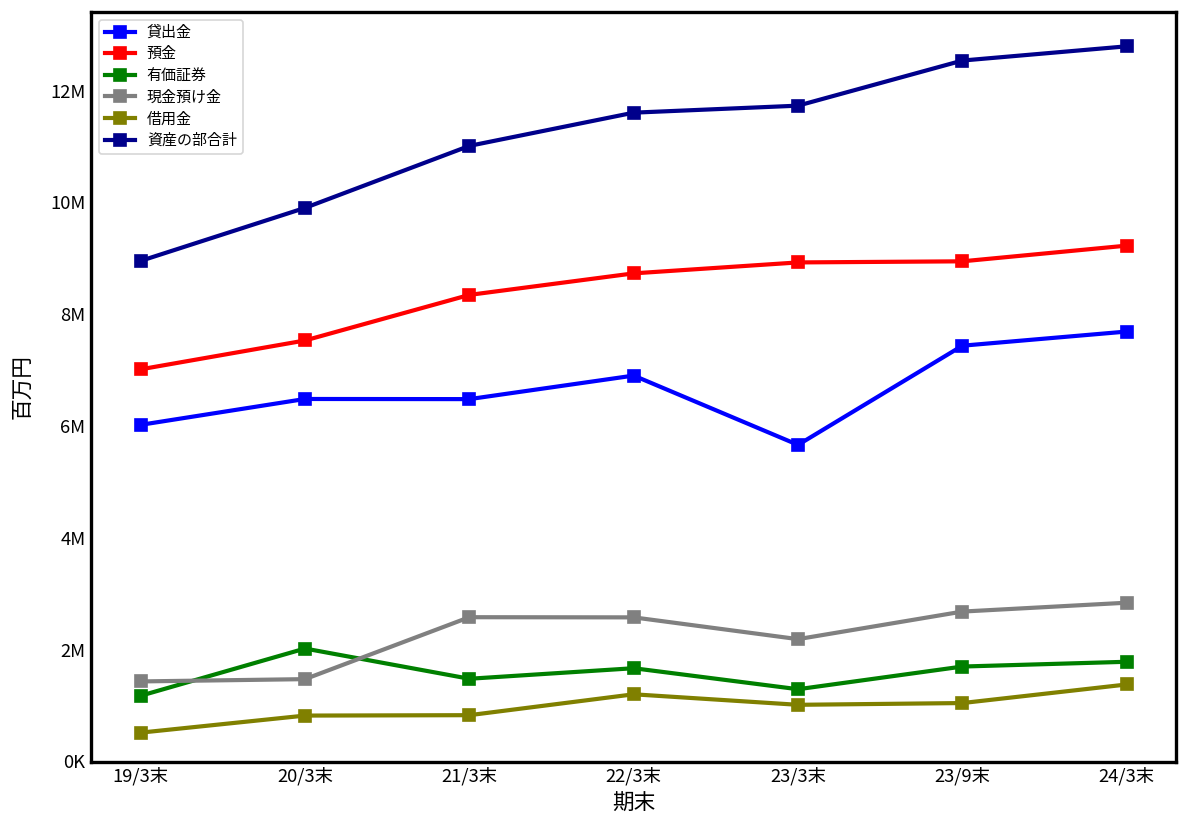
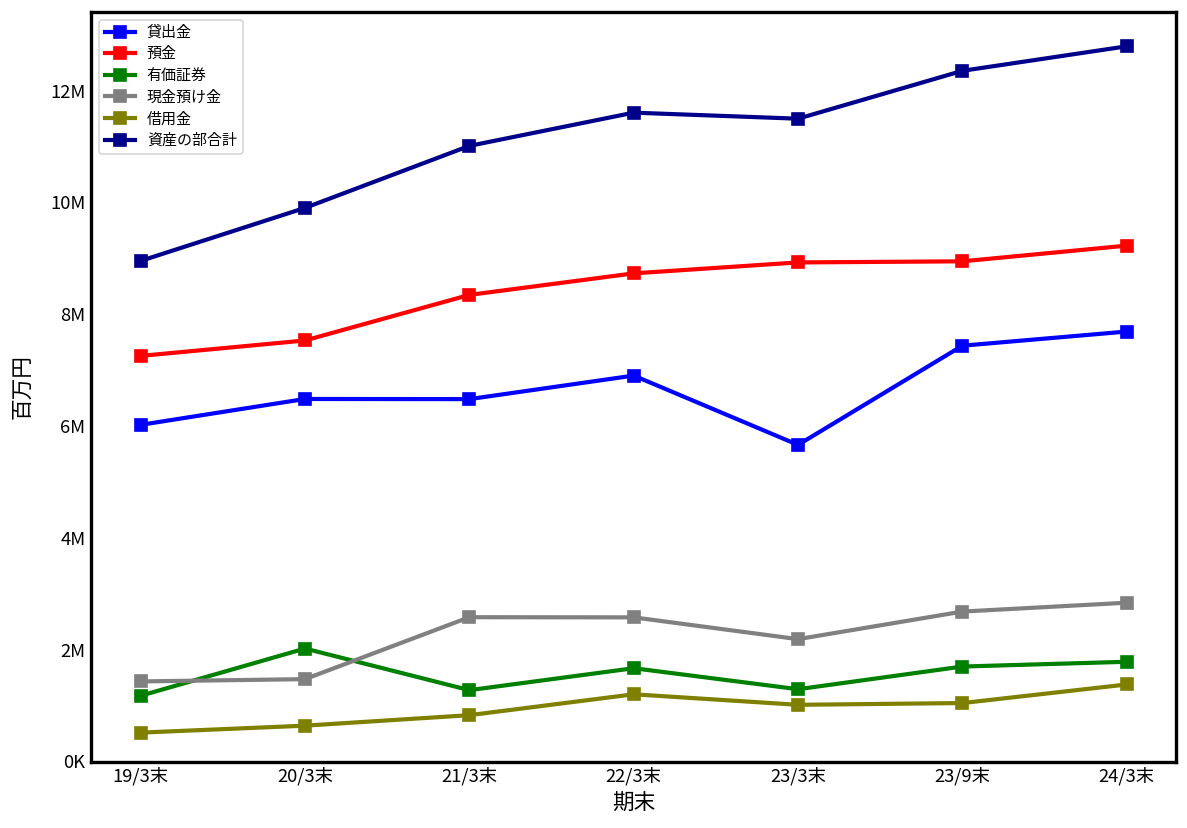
預金, 19/3末: 7000000 -> 7300000
借用金, 20/3末: 800000 -> 600000
有価証券, 21/3末: 1500000 -> 1300000
資産の部合計, 23/3末: 11700000 -> 11500000
資産の部合計, 23/9末: 12500000 -> 12400000
